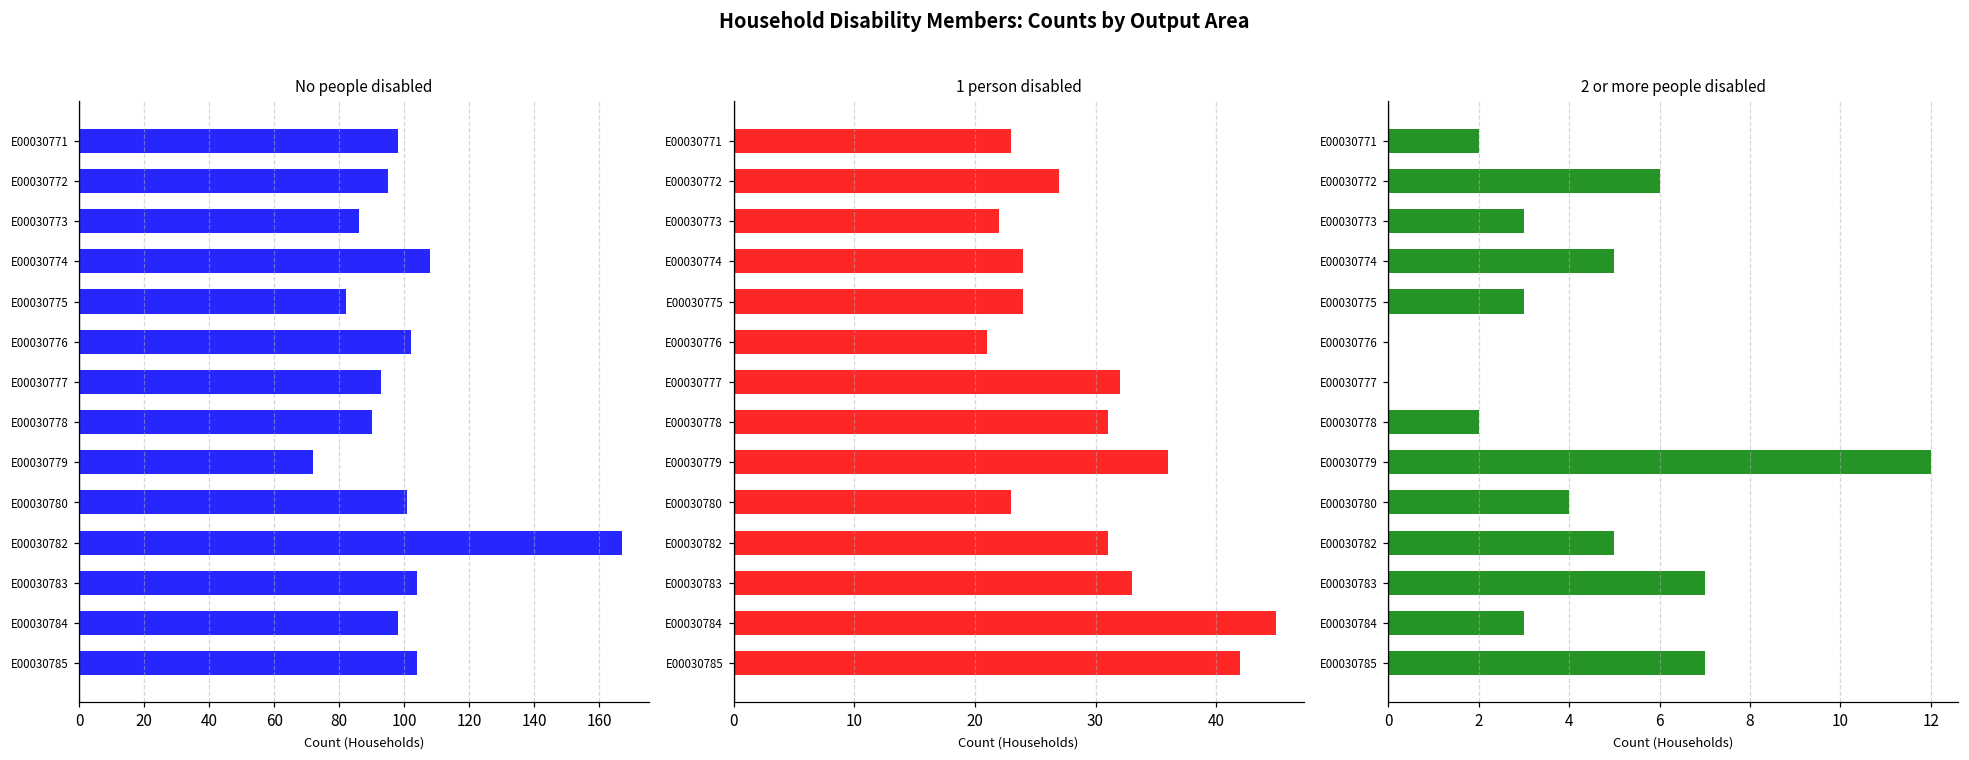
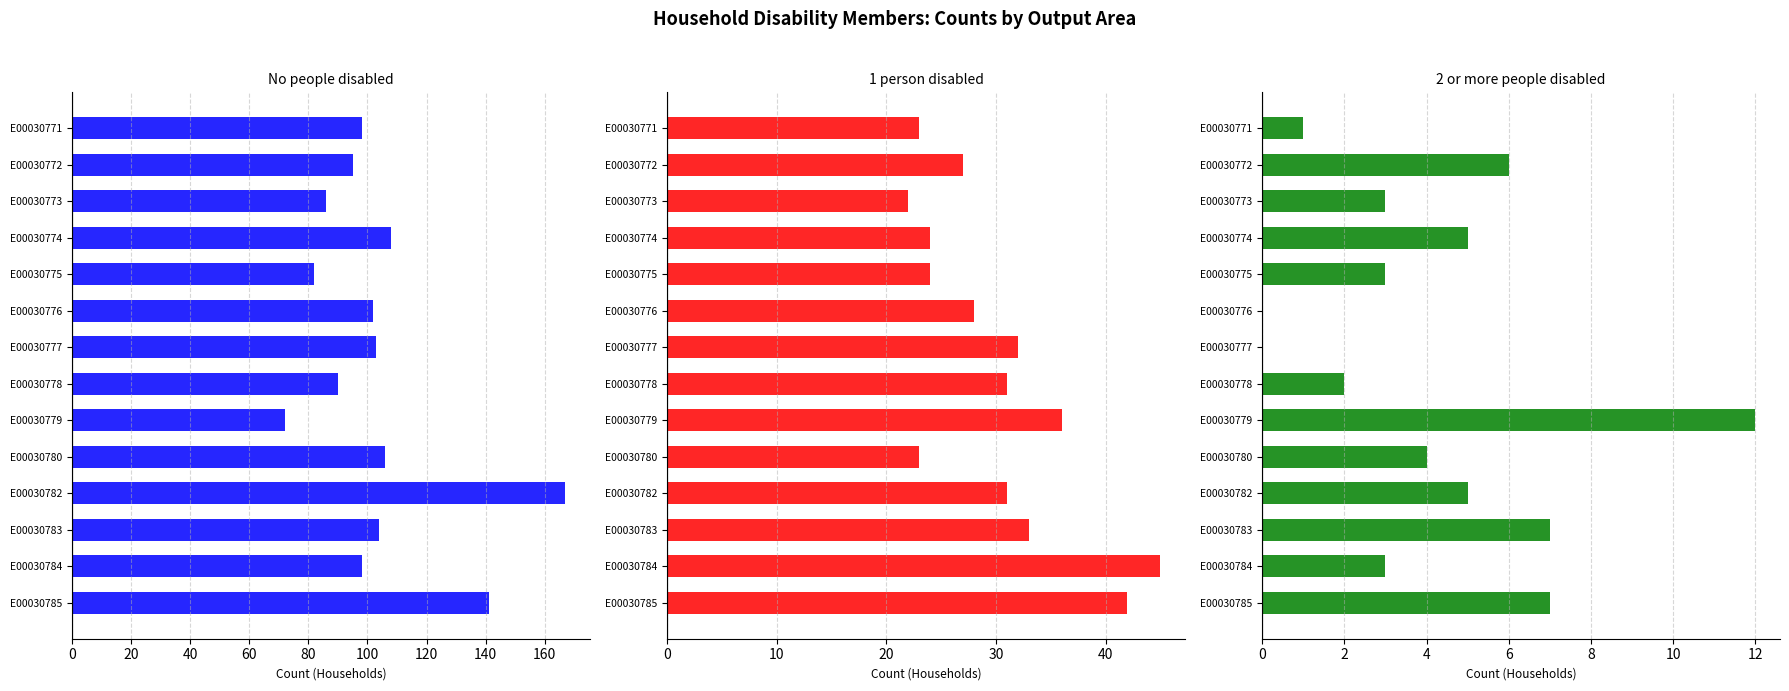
No people disabled, E00030777: 93 -> 103
No people disabled, E00030780: 101 -> 106
No people disabled, E00030785: 104 -> 141
1 person disabled, E00030776: 21 -> 28
2 or more people disabled, E00030771: 2 -> 1
